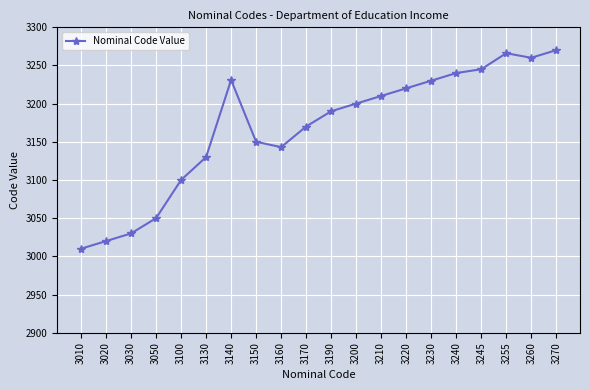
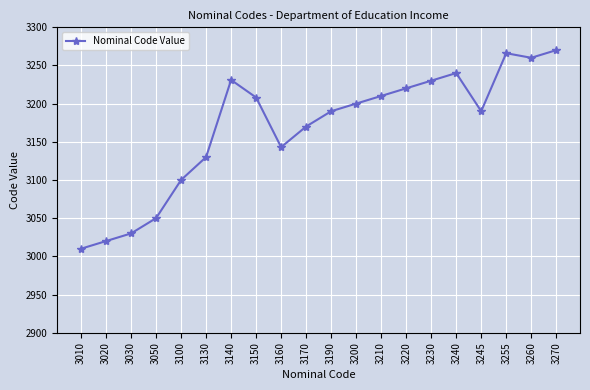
3150: 3150 -> 3210
3245: 3250 -> 3190
